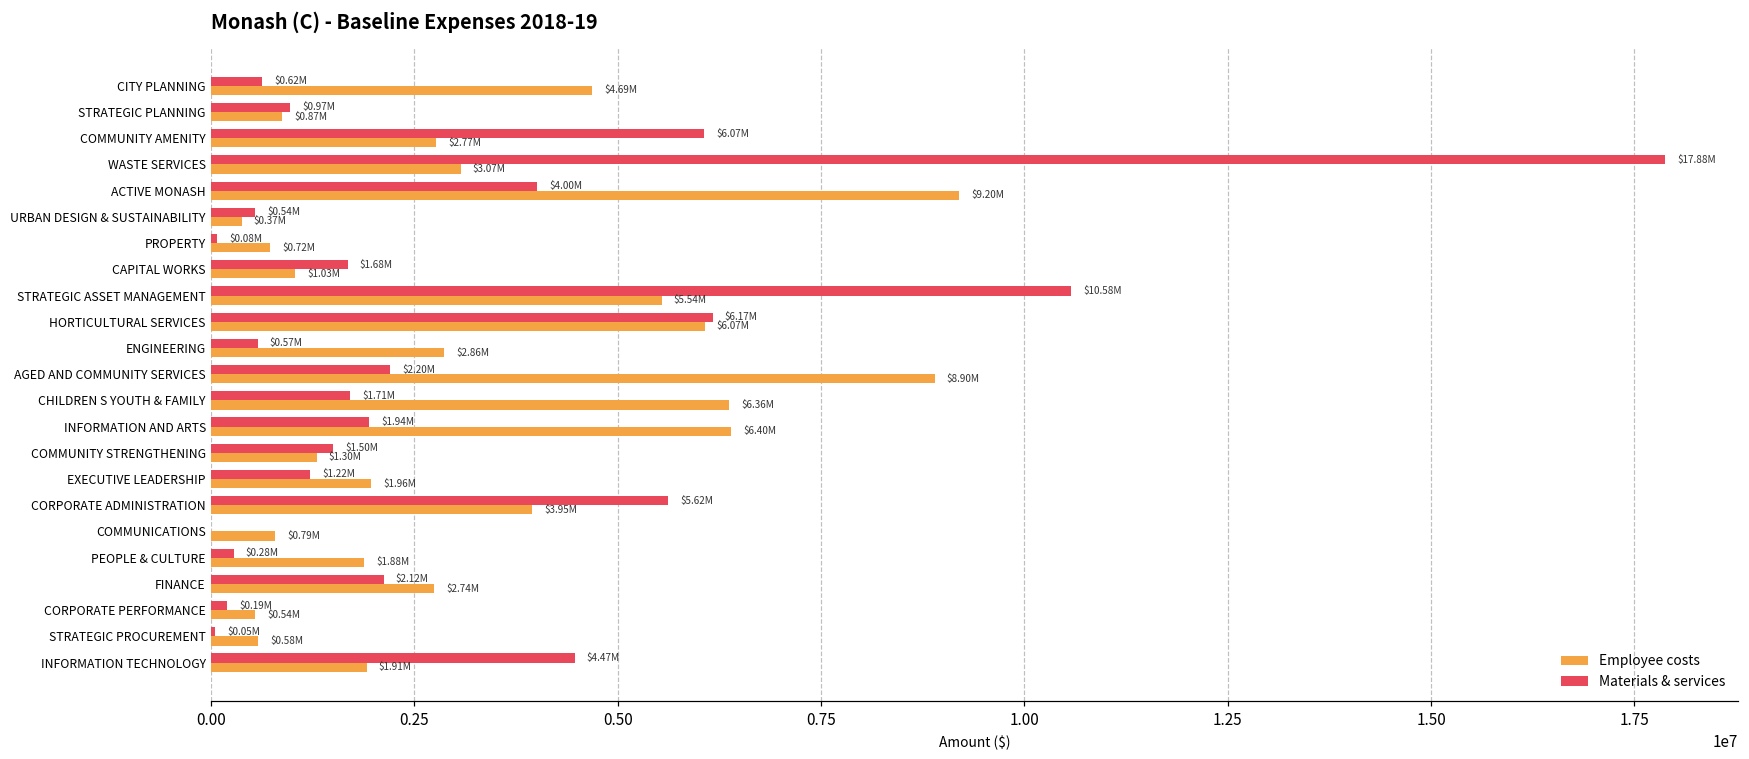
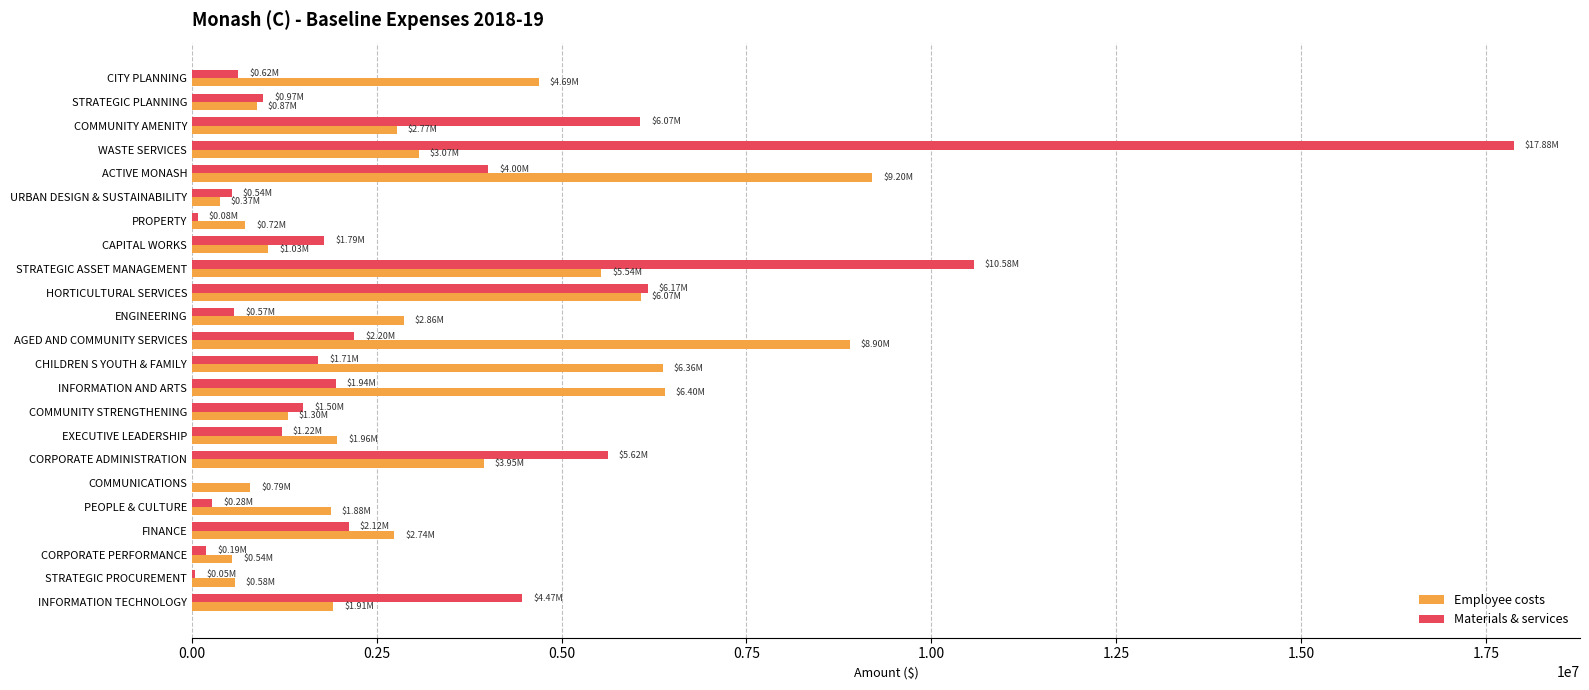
Materials & services, CAPITAL WORKS: $1.68M -> $1.79M
